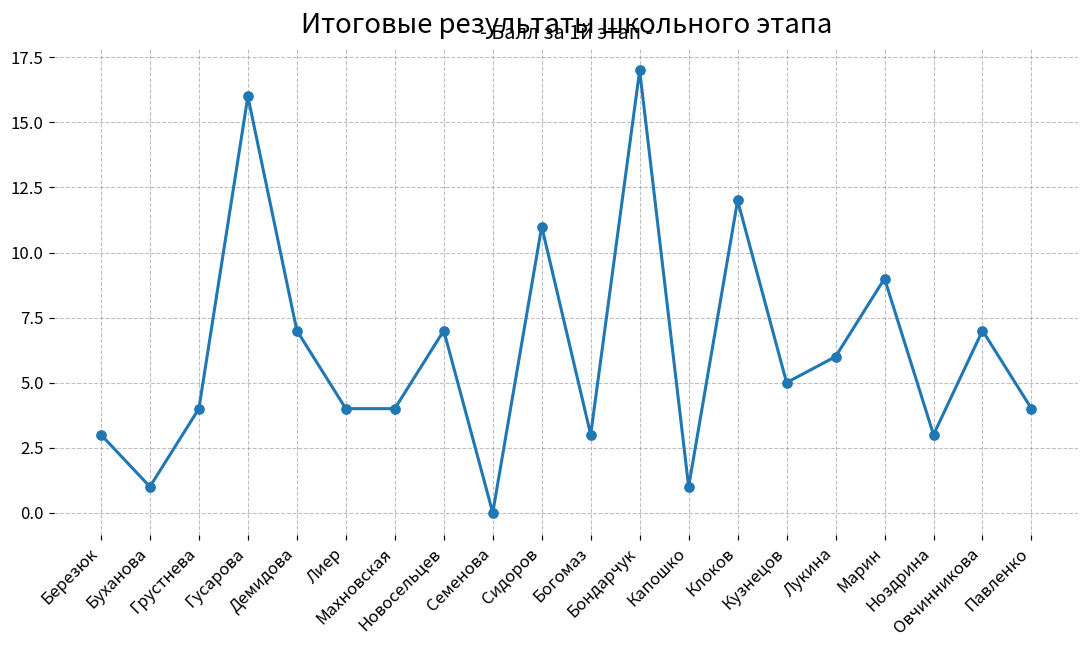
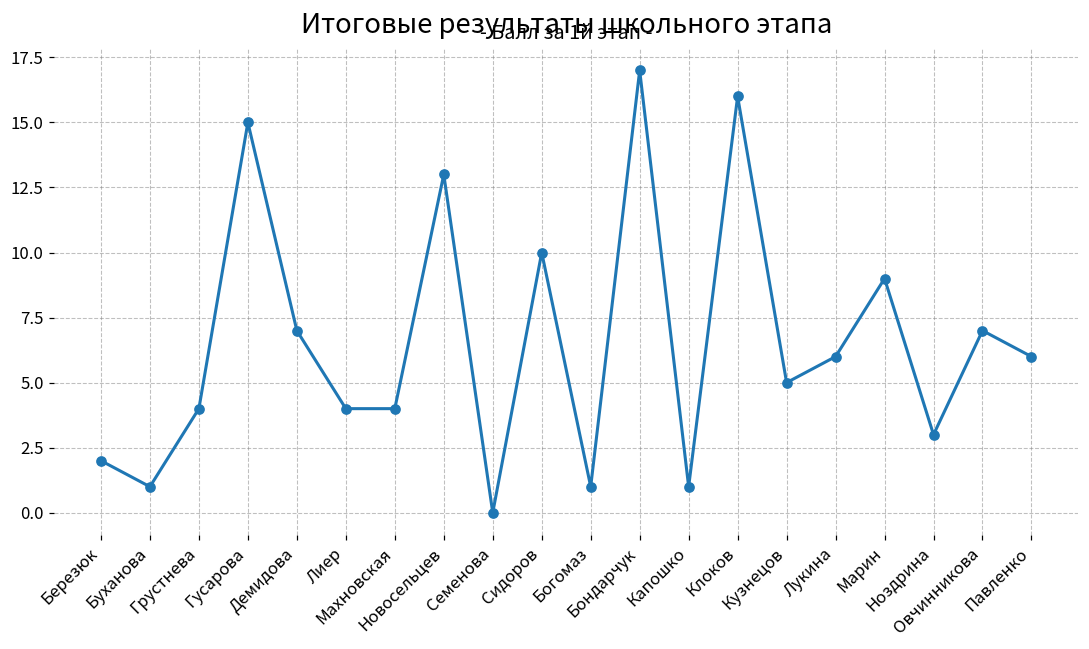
Березюк: 3 -> 2
Гусарова: 16 -> 15
Новосельцев: 7 -> 13
Сидоров: 11 -> 10
Богомаз: 3 -> 1
Клоков: 12 -> 16
Павленко: 4 -> 6
